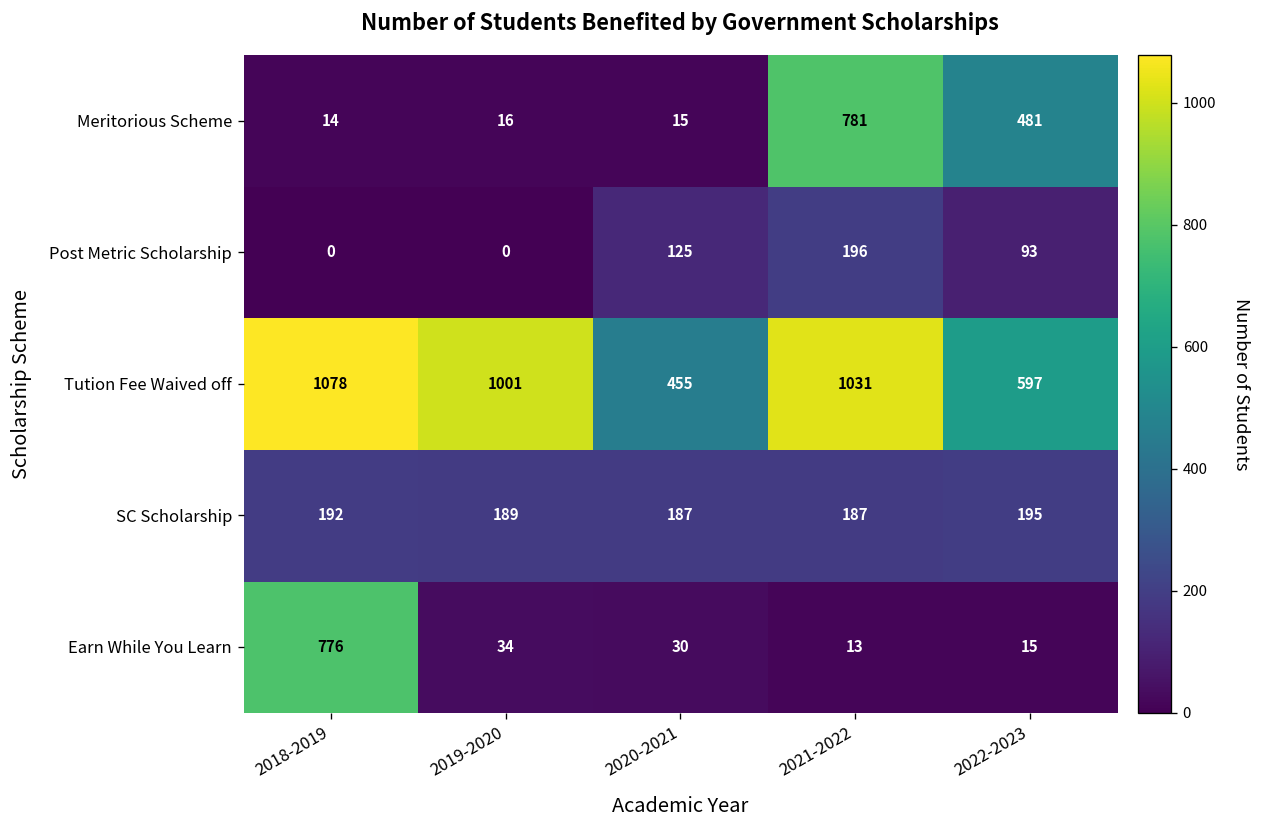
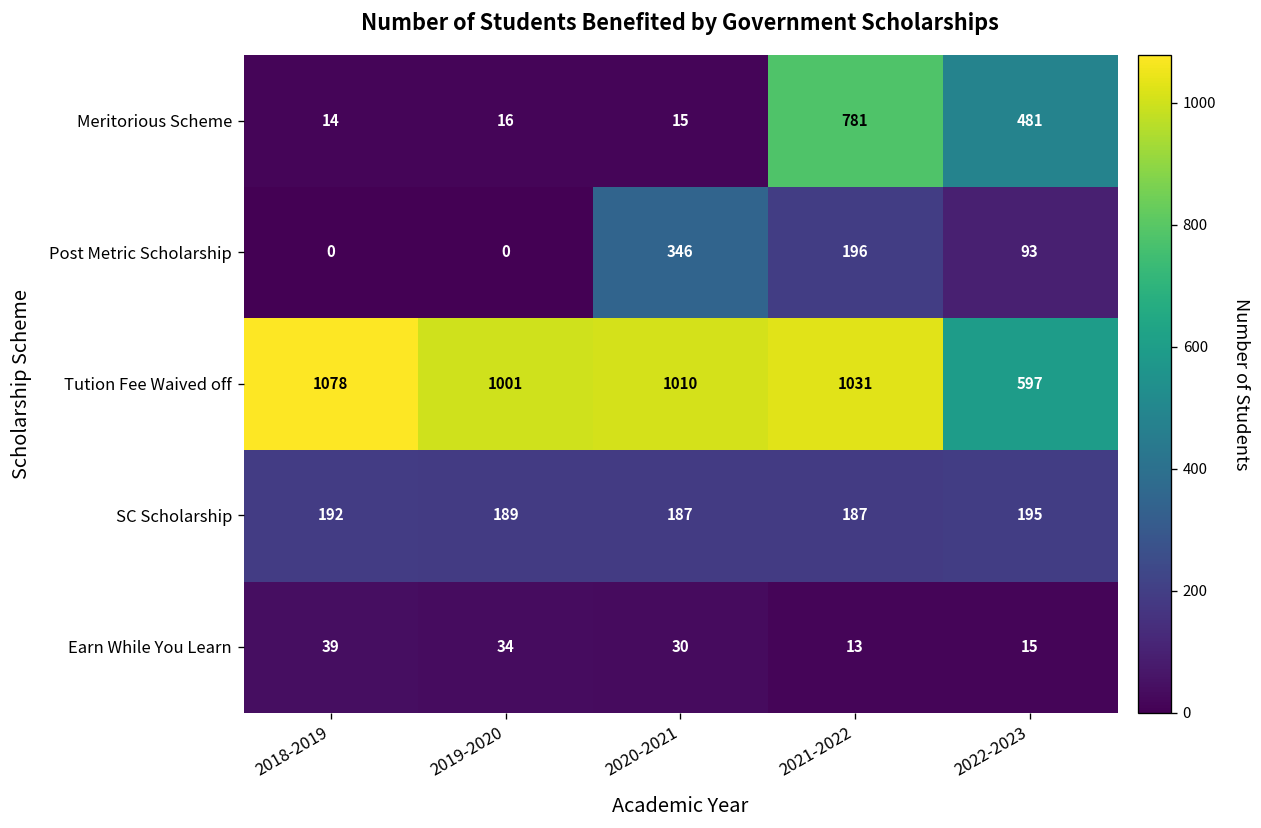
Post Metric Scholarship, 2020-2021: 125 -> 346
Tution Fee Waived off, 2020-2021: 455 -> 1010
Earn While You Learn, 2018-2019: 776 -> 39
